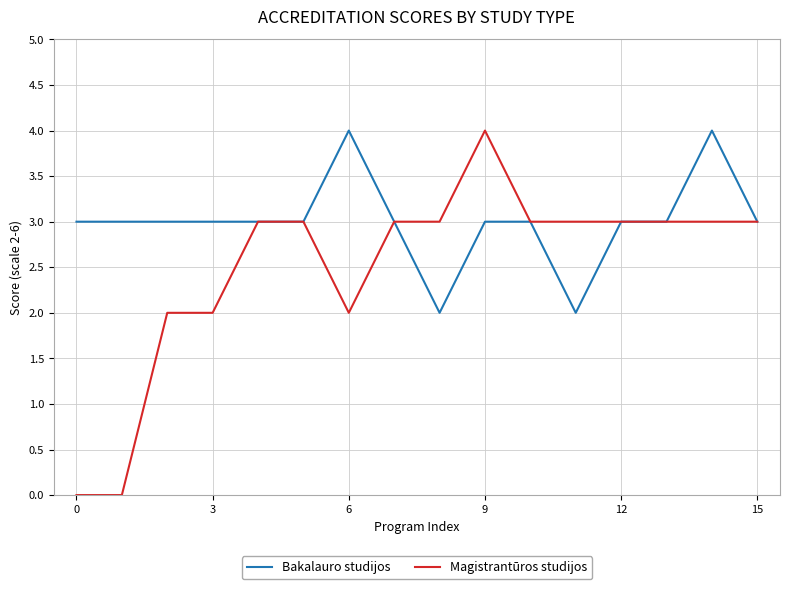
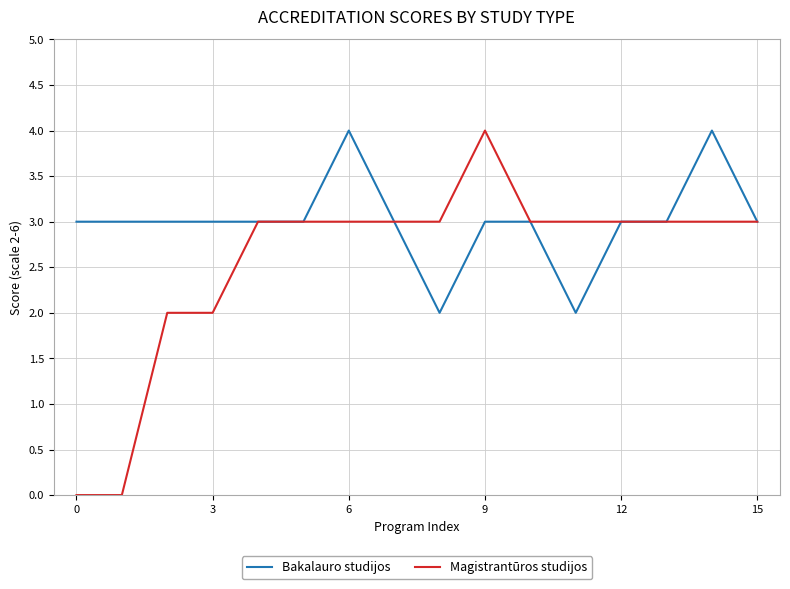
Magistrantūros studijos, 6: 2 -> 3
